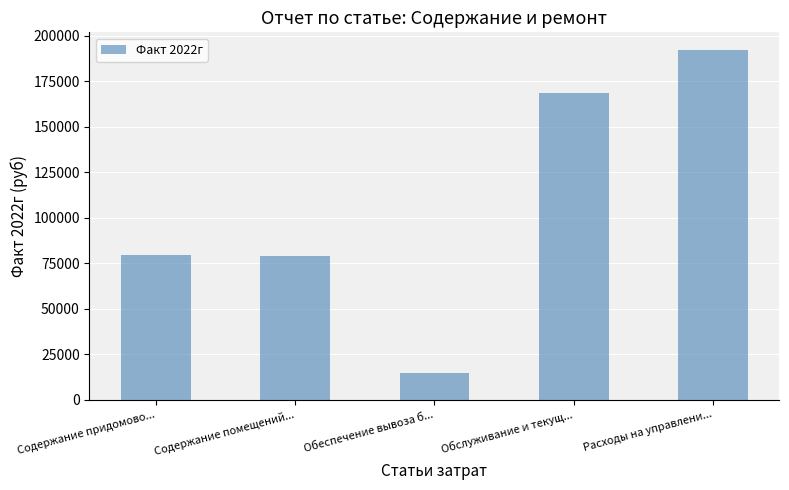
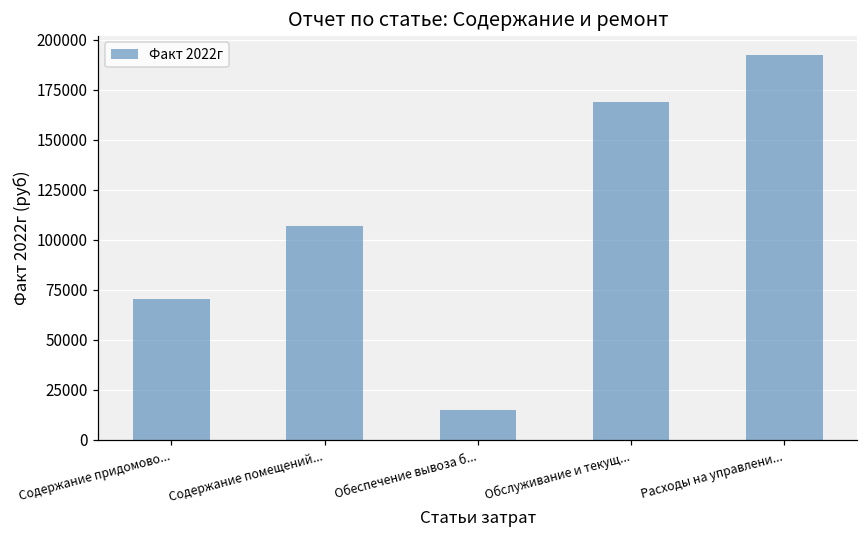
Содержание придомово...: 80000 -> 71000
Содержание помещений...: 79000 -> 107000
